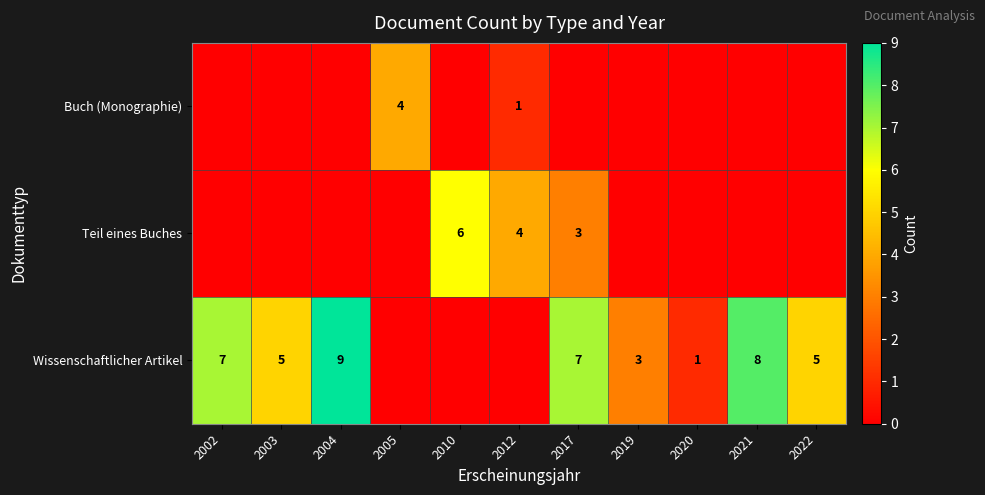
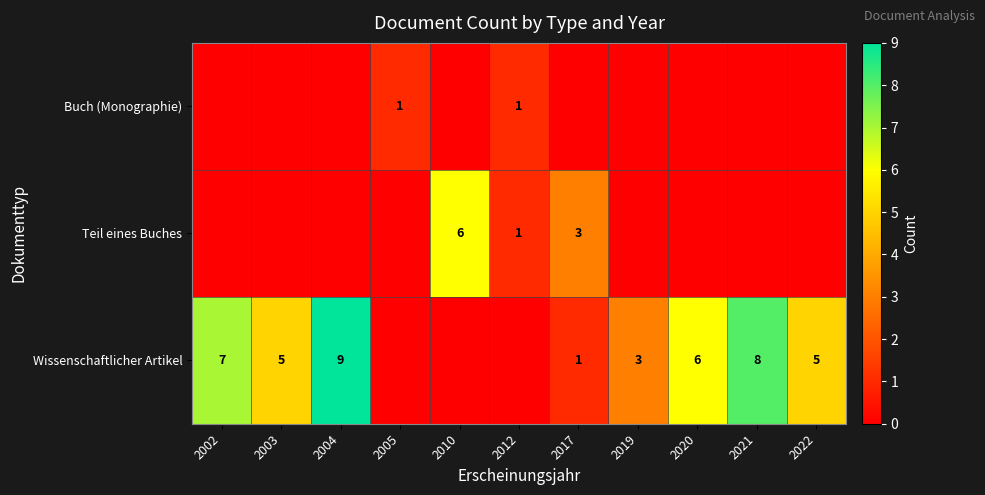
Buch (Monographie), 2005: 4 -> 1
Teil eines Buches, 2012: 4 -> 1
Wissenschaftlicher Artikel, 2017: 7 -> 1
Wissenschaftlicher Artikel, 2020: 1 -> 6
